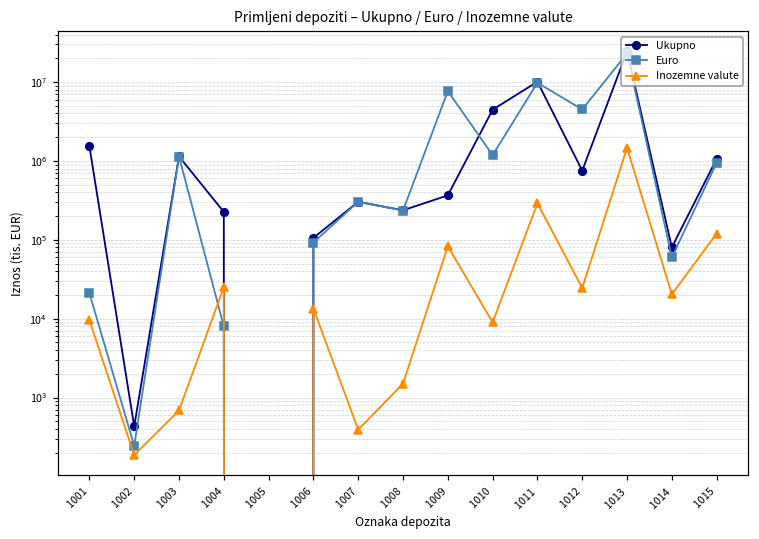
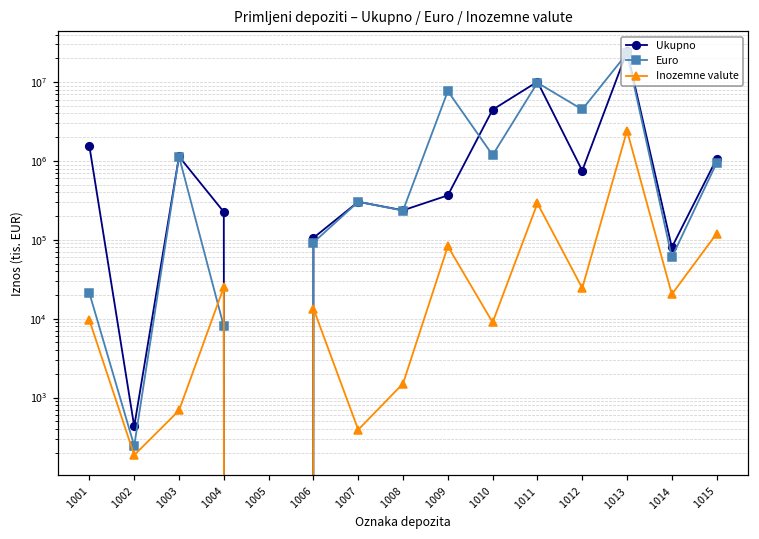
Inozemne valute, 1013: 1500000 -> 2400000
